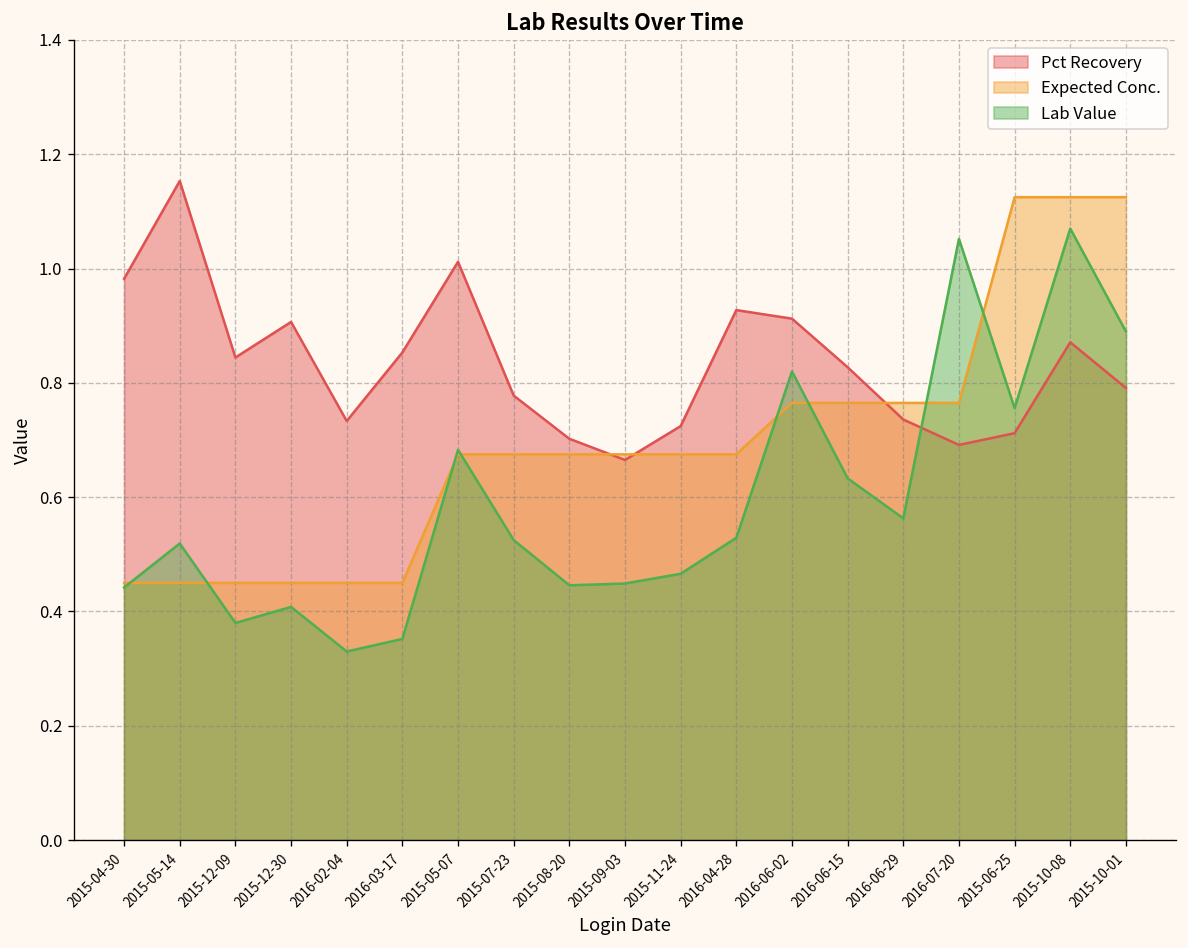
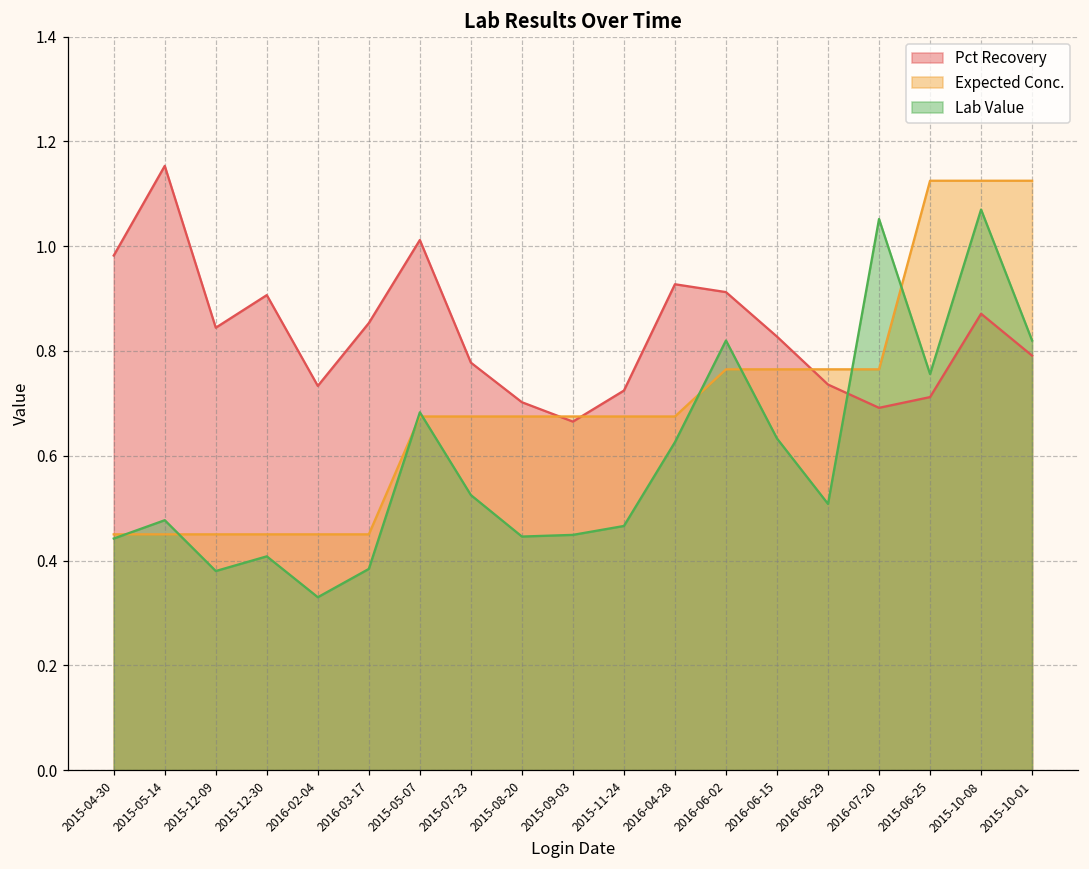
Lab Value, 2015-05-14: 0.52 -> 0.48
Lab Value, 2016-03-17: 0.35 -> 0.38
Lab Value, 2016-04-28: 0.53 -> 0.63
Lab Value, 2016-06-29: 0.56 -> 0.51
Lab Value, 2015-10-01: 0.89 -> 0.82
